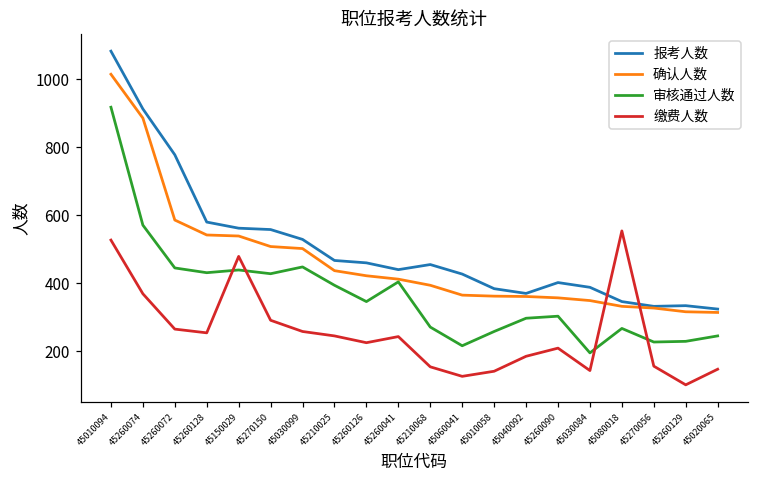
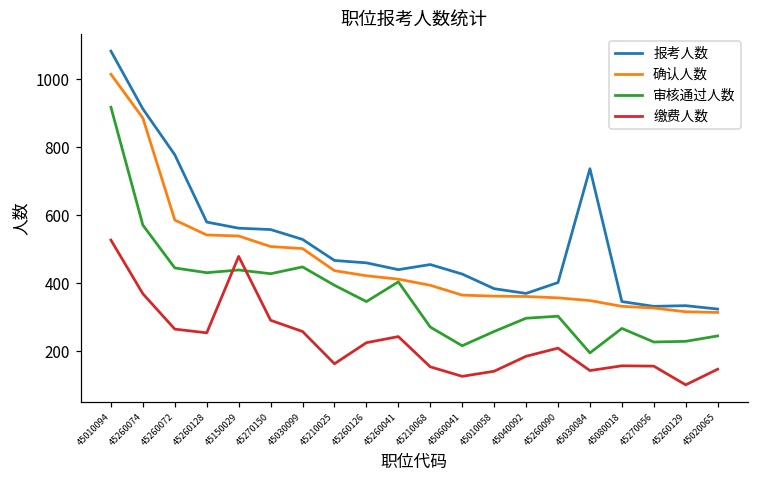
缴费人数, 45210025: 250 -> 160
报考人数, 45030084: 390 -> 740
缴费人数, 45080018: 550 -> 160
